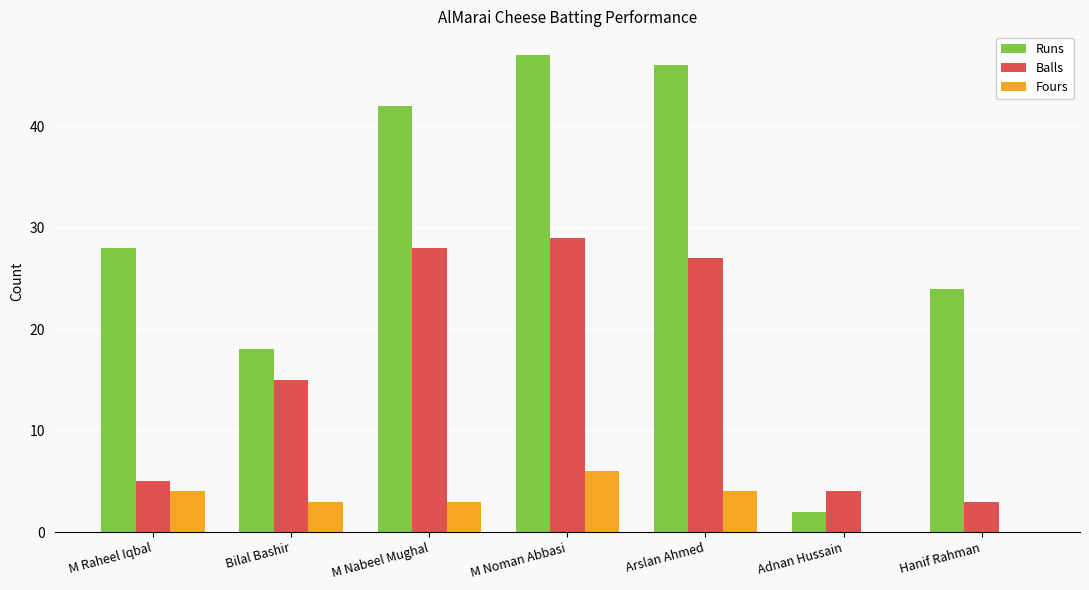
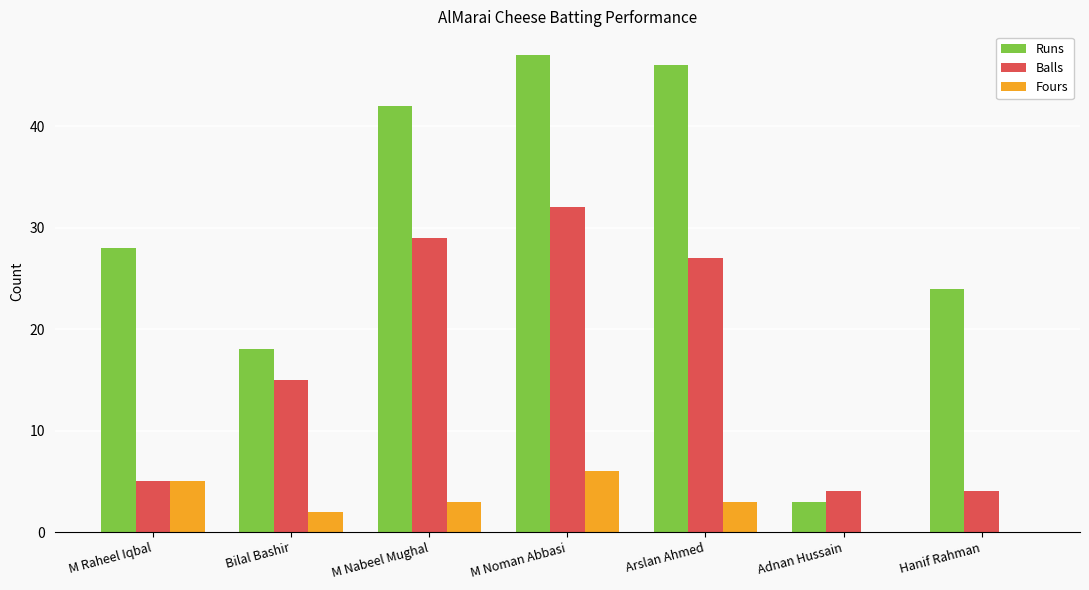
Fours, M Raheel Iqbal: 4 -> 5
Fours, Bilal Bashir: 3 -> 2
Balls, M Nabeel Mughal: 28 -> 29
Balls, M Noman Abbasi: 29 -> 32
Fours, Arslan Ahmed: 4 -> 3
Runs, Adnan Hussain: 2 -> 3
Balls, Hanif Rahman: 3 -> 4
